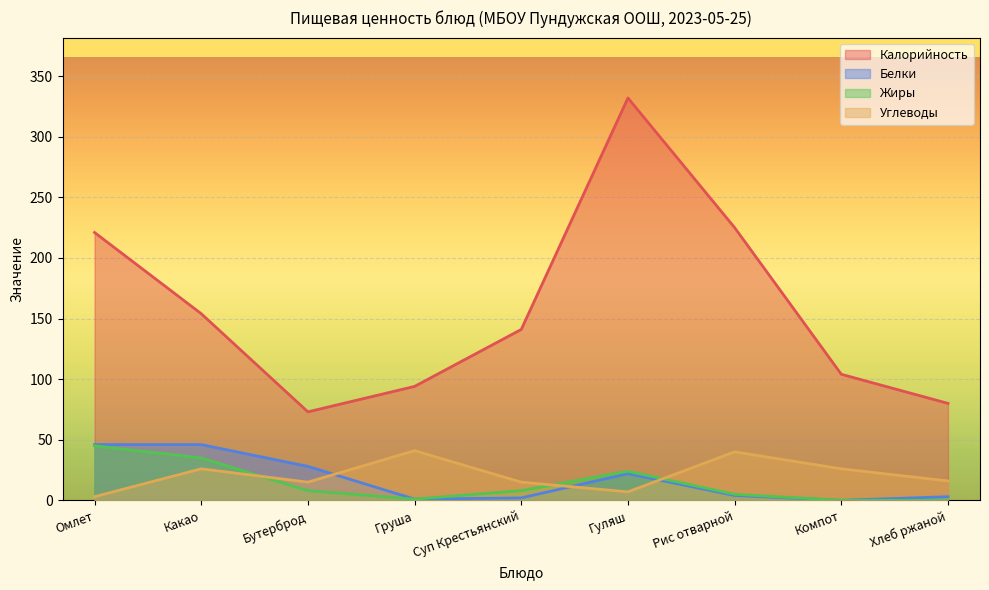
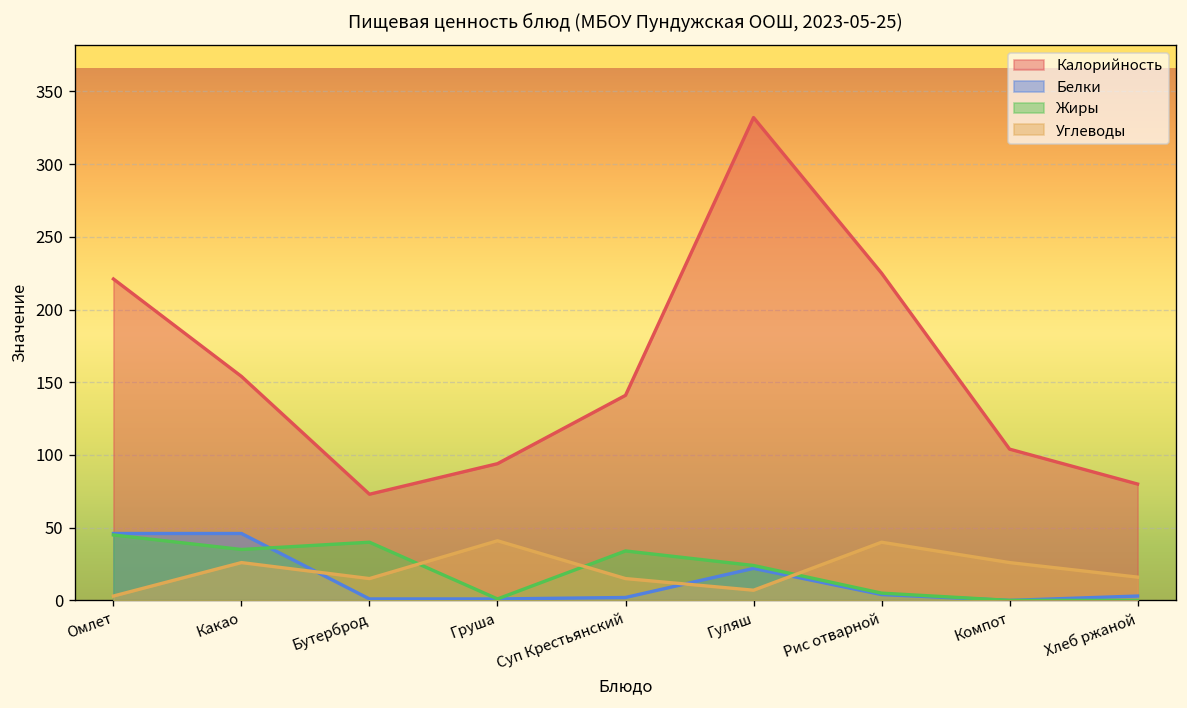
Белки, Бутерброд: 28 -> 1
Жиры, Бутерброд: 8 -> 40
Жиры, Суп Крестьянский: 8 -> 34
